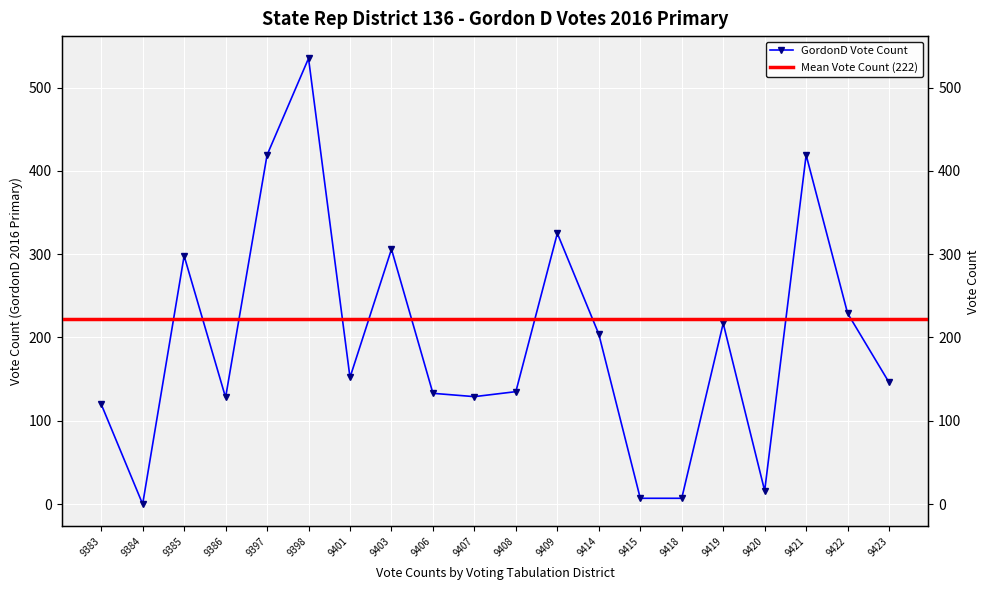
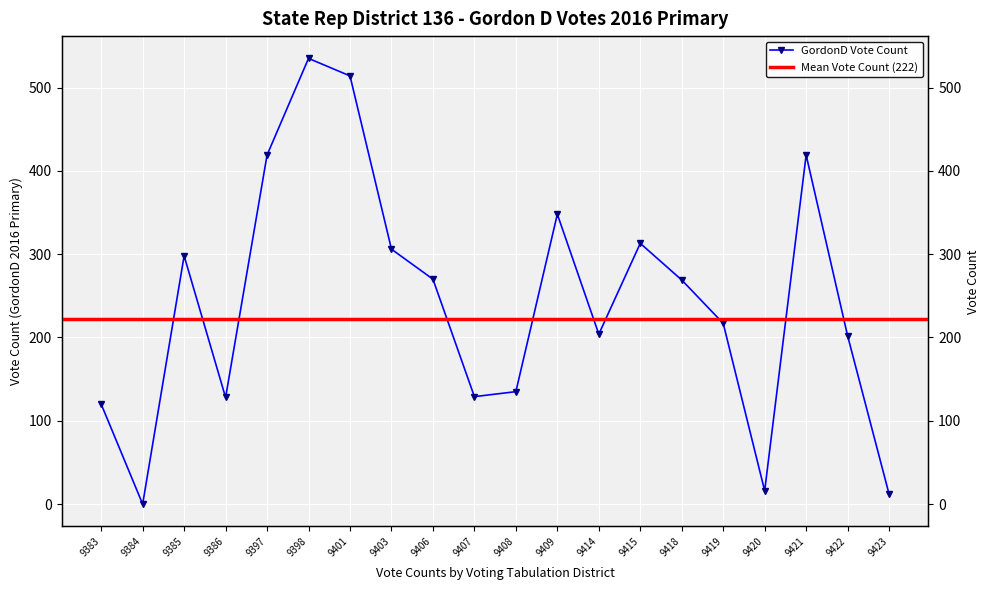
9401: 150 -> 510
9406: 130 -> 270
9409: 330 -> 350
9415: 10 -> 310
9418: 10 -> 270
9422: 230 -> 200
9423: 150 -> 10
